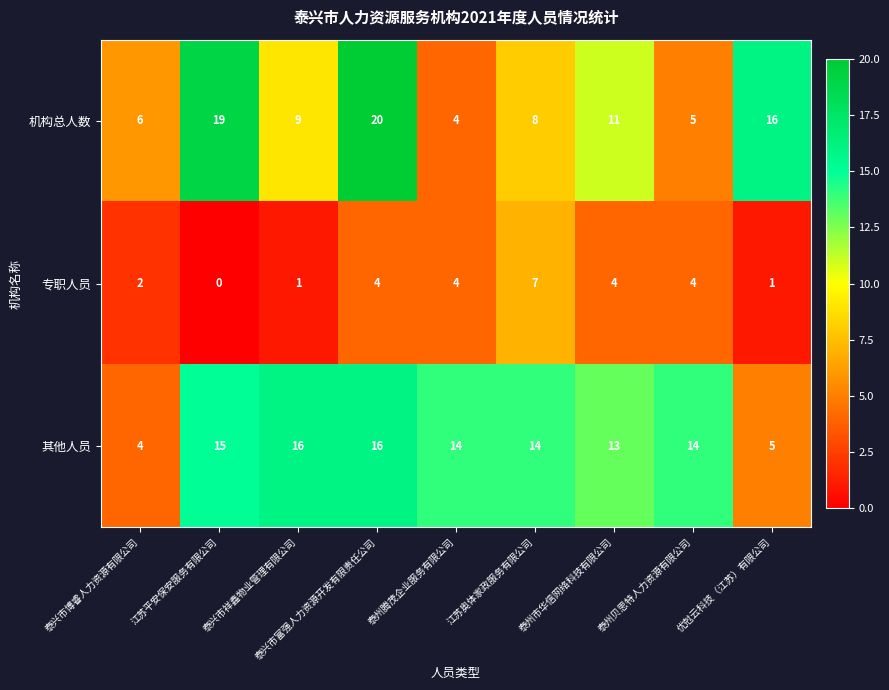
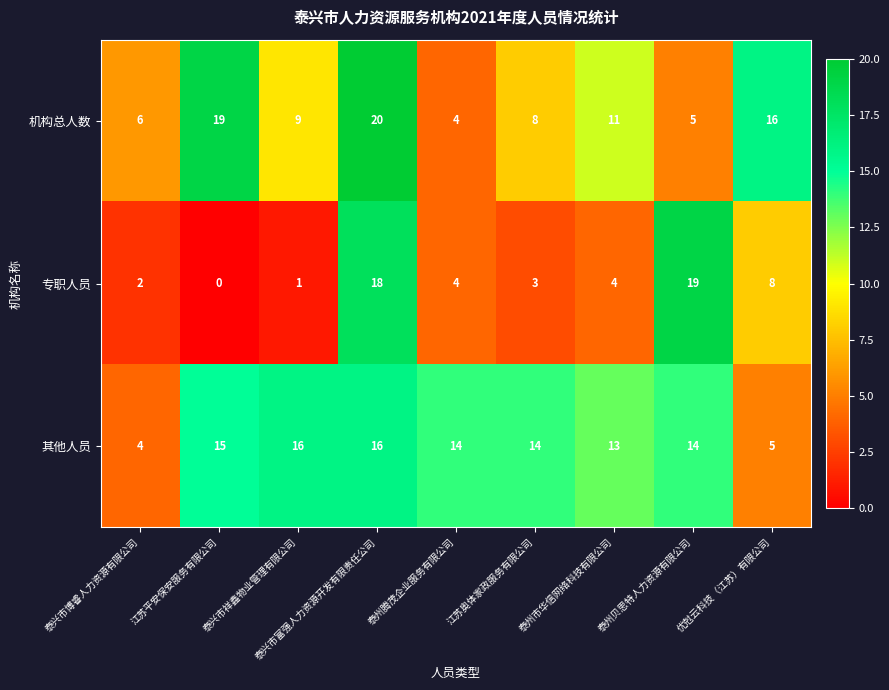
专职人员, 泰兴市富强人力资源开发有限责任公司: 4 -> 18
专职人员, 江苏奥体家政服务有限公司: 7 -> 3
专职人员, 泰州贝思特人力资源有限公司: 4 -> 19
专职人员, 优尅云科技（江苏）有限公司: 1 -> 8
